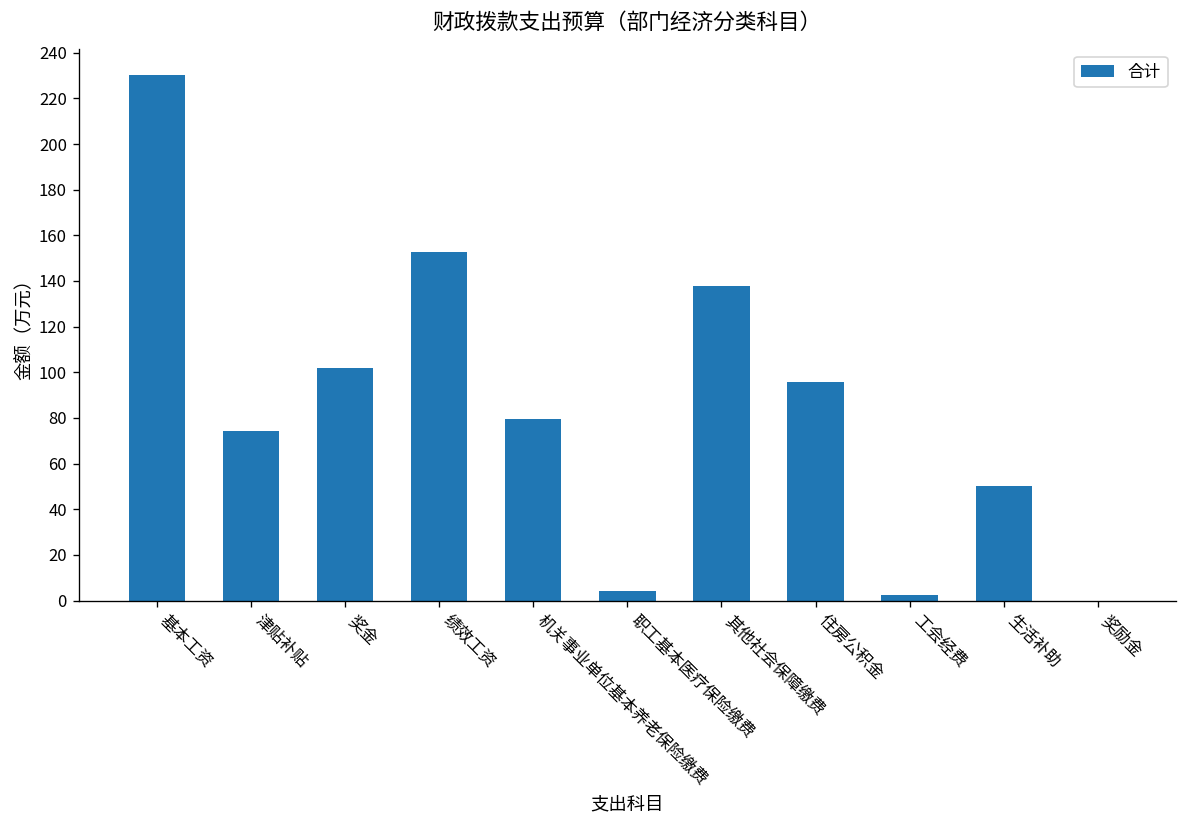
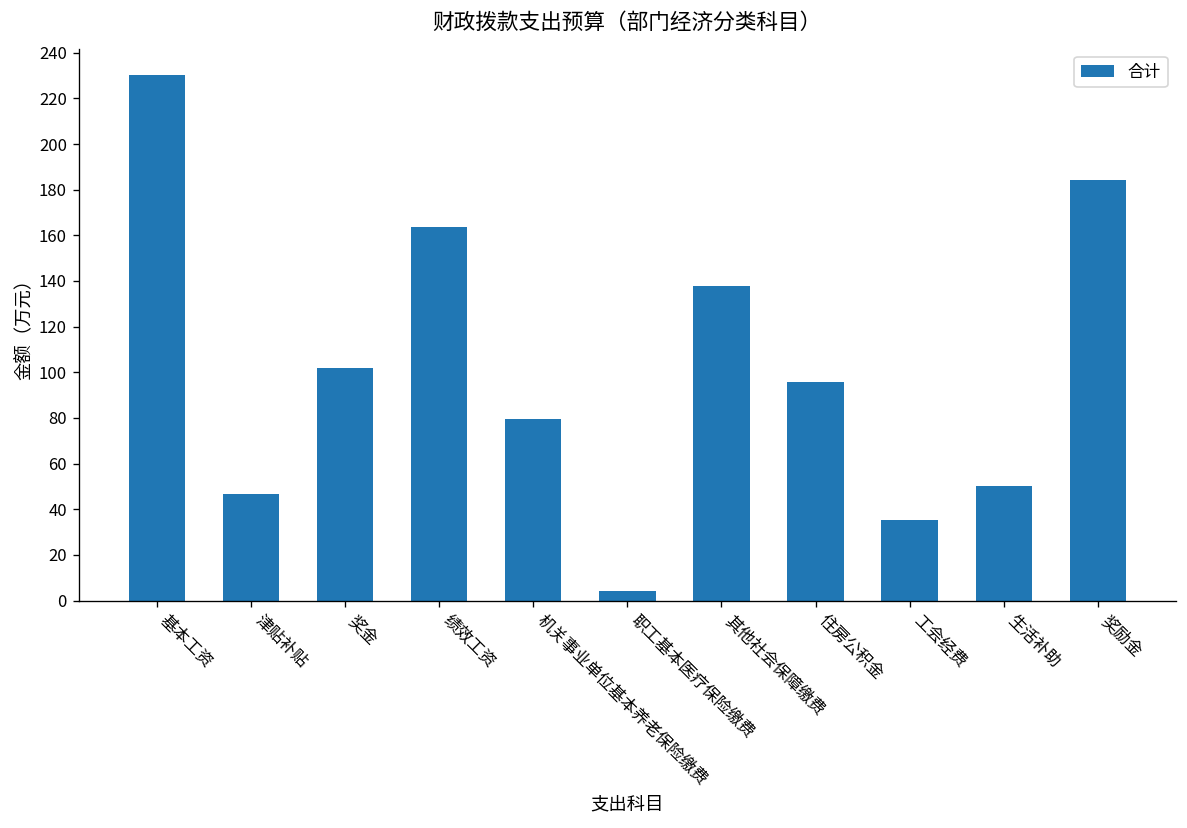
津贴补贴: 74 -> 47
绩效工资: 153 -> 164
工会经费: 2 -> 35
奖励金: 0 -> 184
